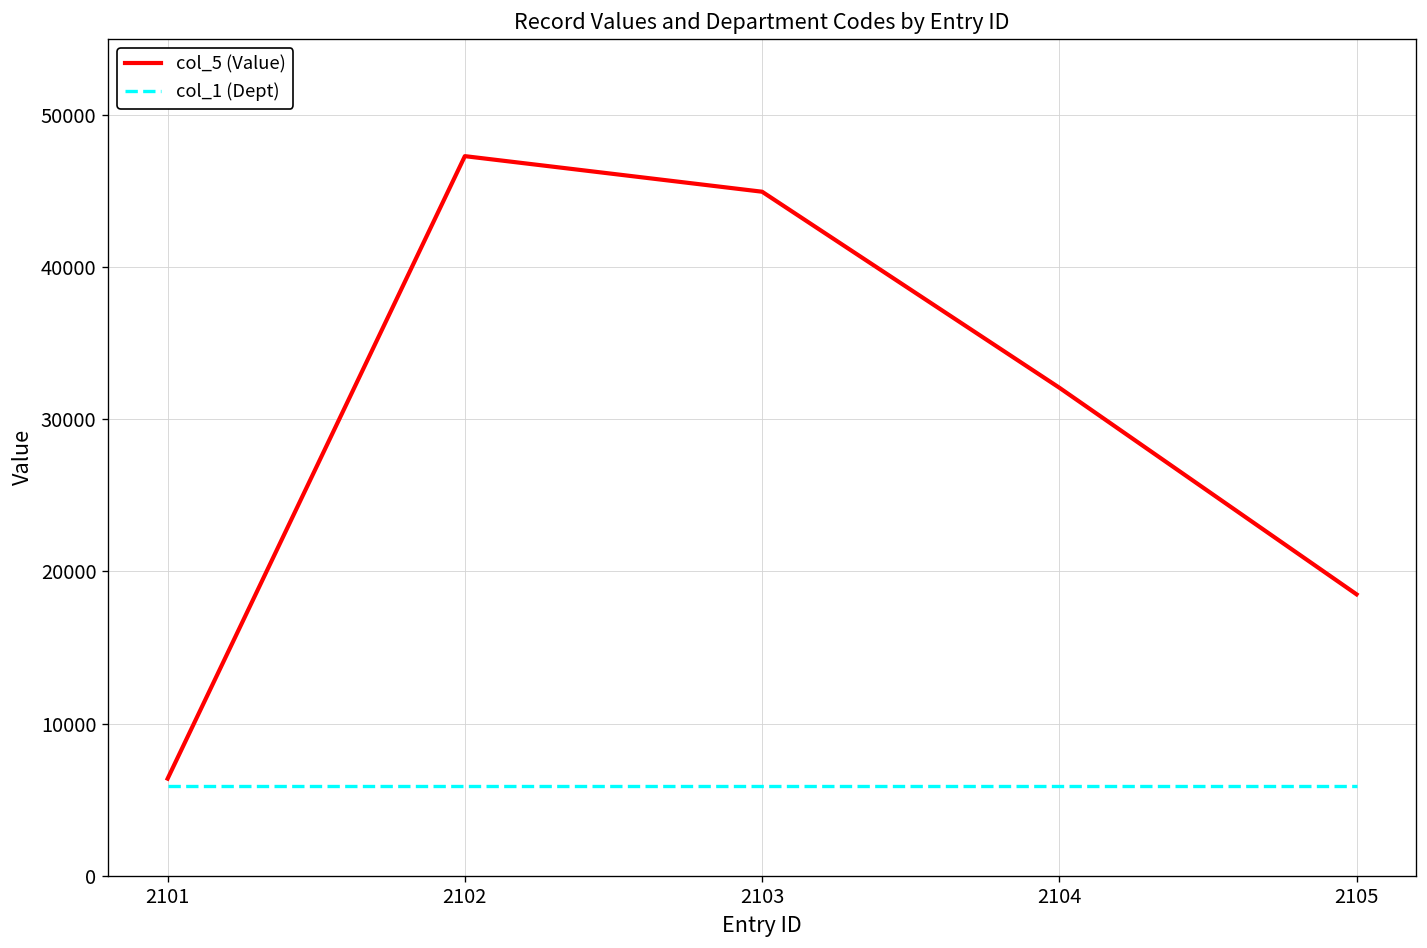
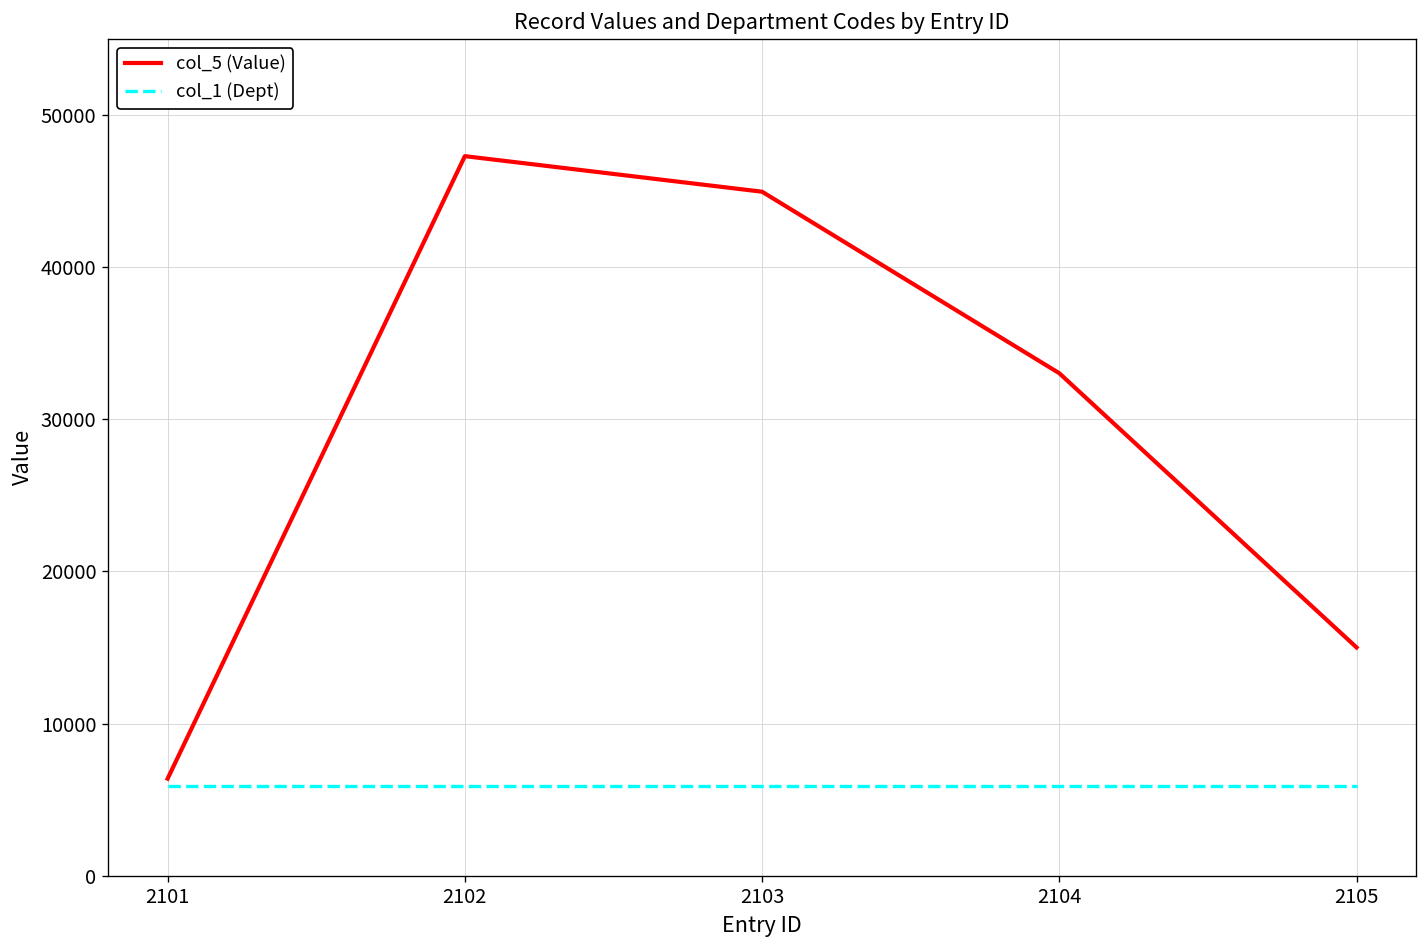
col_5 (Value), 2104: 32100 -> 33000
col_5 (Value), 2105: 18500 -> 15000
